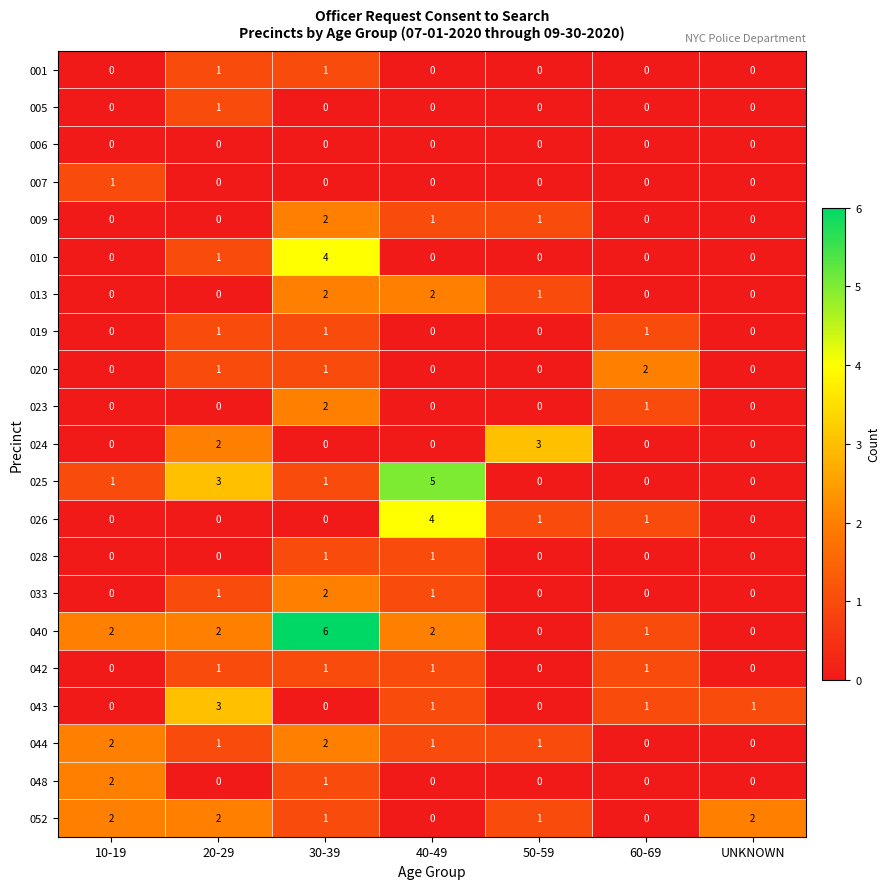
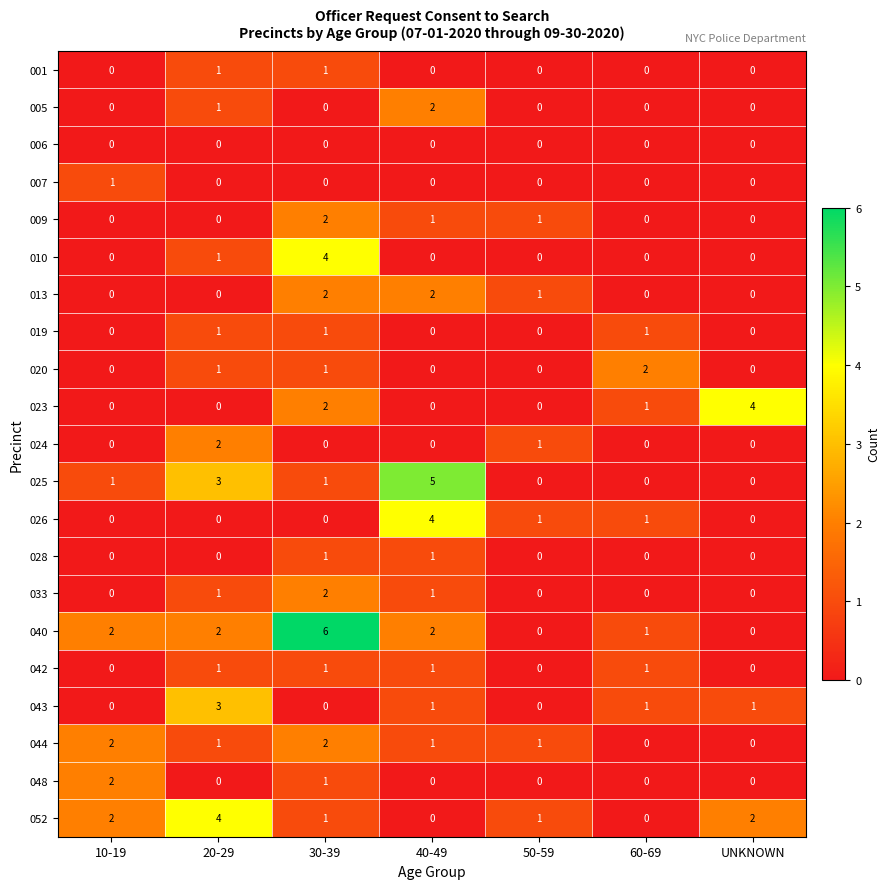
005, 40-49: 0 -> 2
023, UNKNOWN: 0 -> 4
024, 50-59: 3 -> 1
052, 20-29: 2 -> 4
